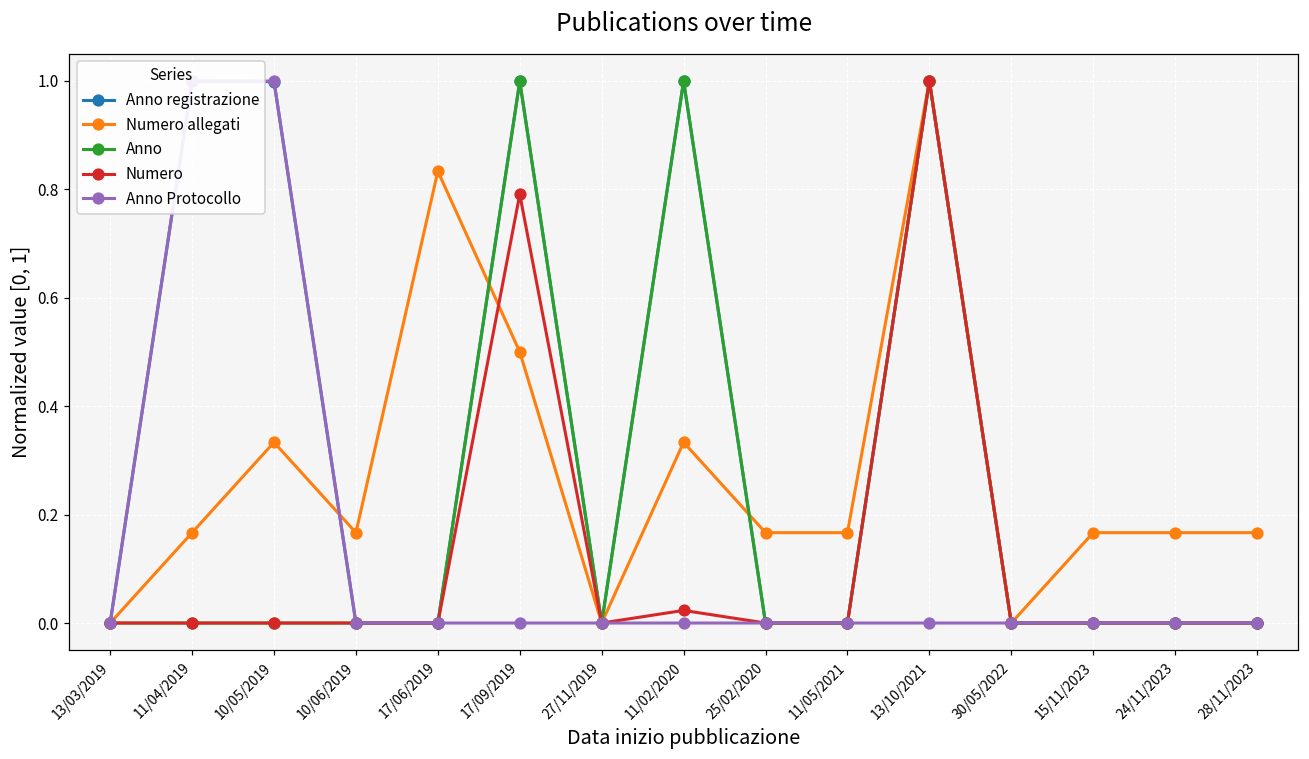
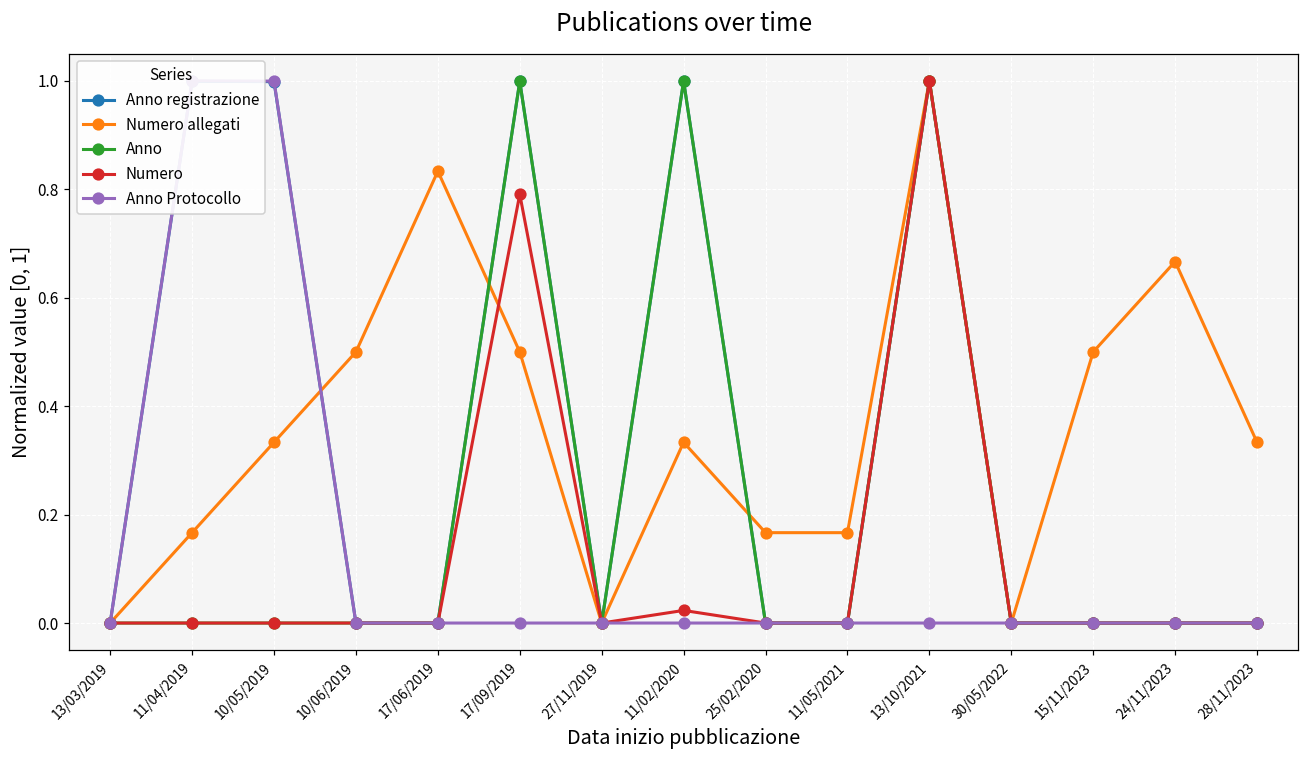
Numero allegati, 10/06/2019: 0.17 -> 0.50
Numero allegati, 15/11/2023: 0.17 -> 0.50
Numero allegati, 24/11/2023: 0.17 -> 0.67
Numero allegati, 28/11/2023: 0.17 -> 0.33
